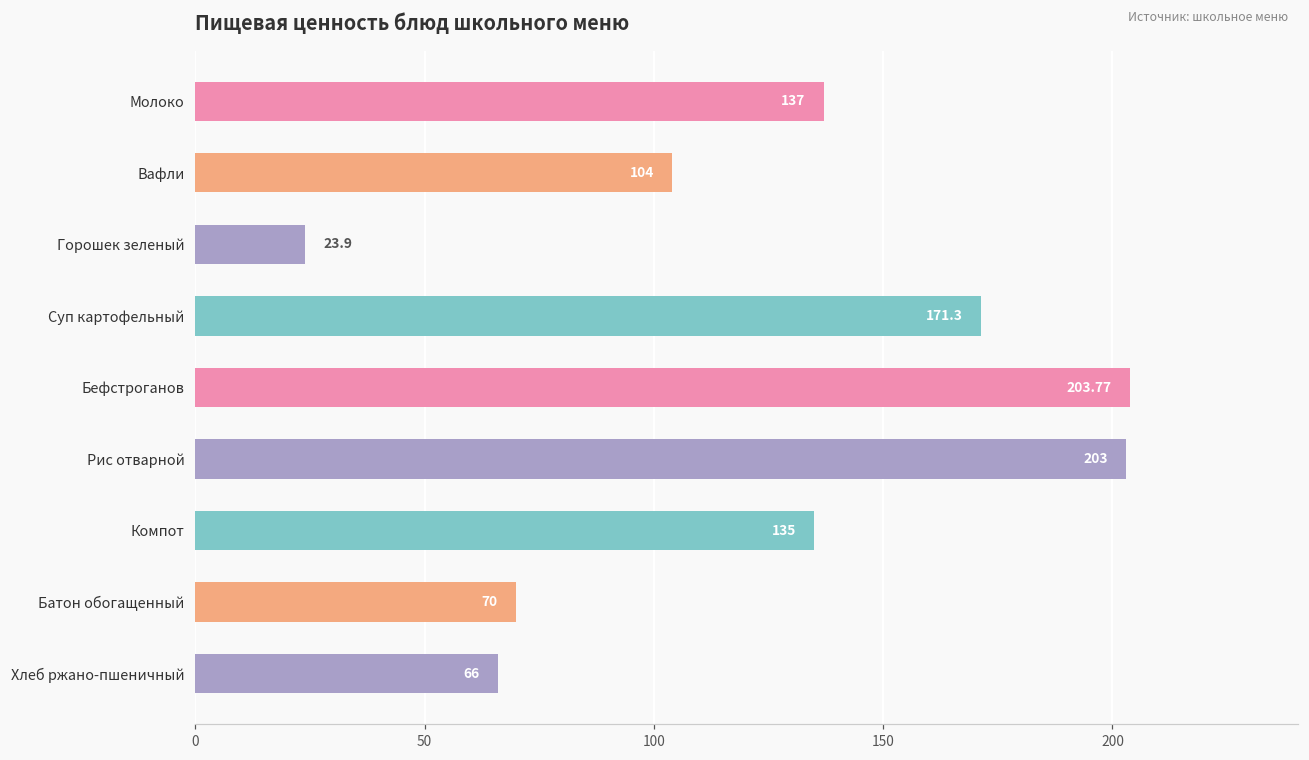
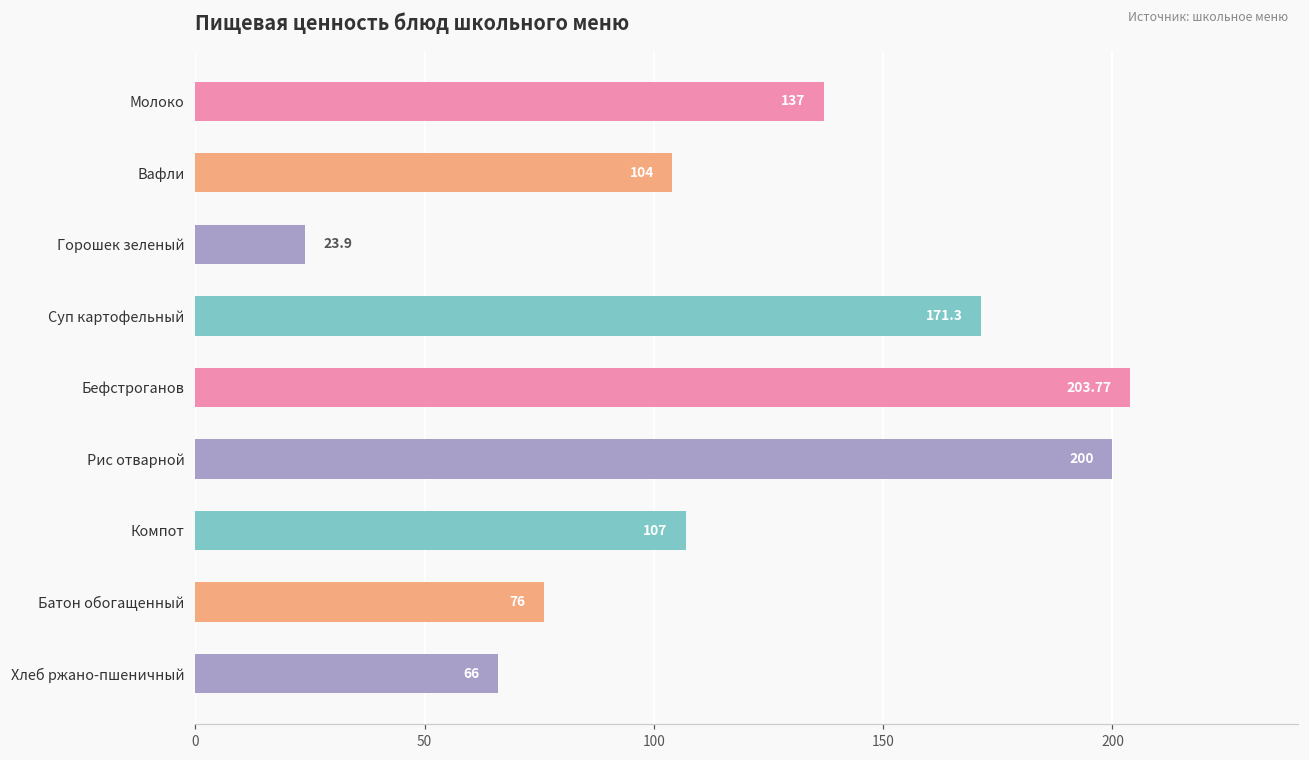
Рис отварной: 203 -> 200
Компот: 135 -> 107
Батон обогащенный: 70 -> 76
